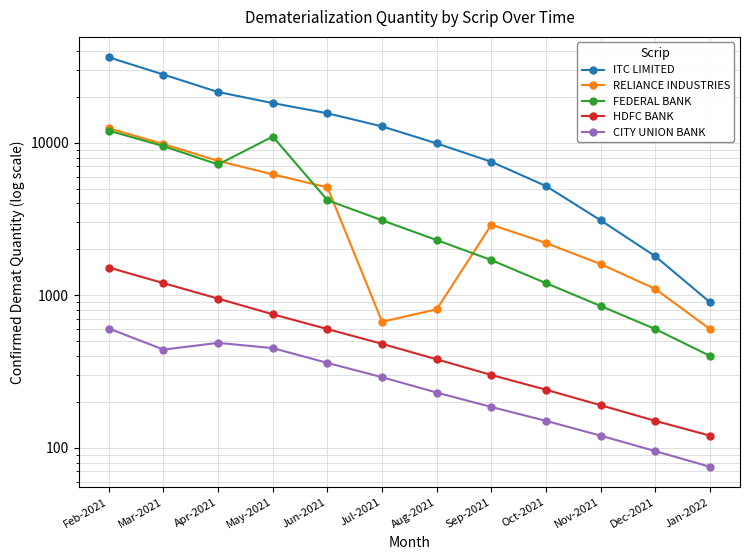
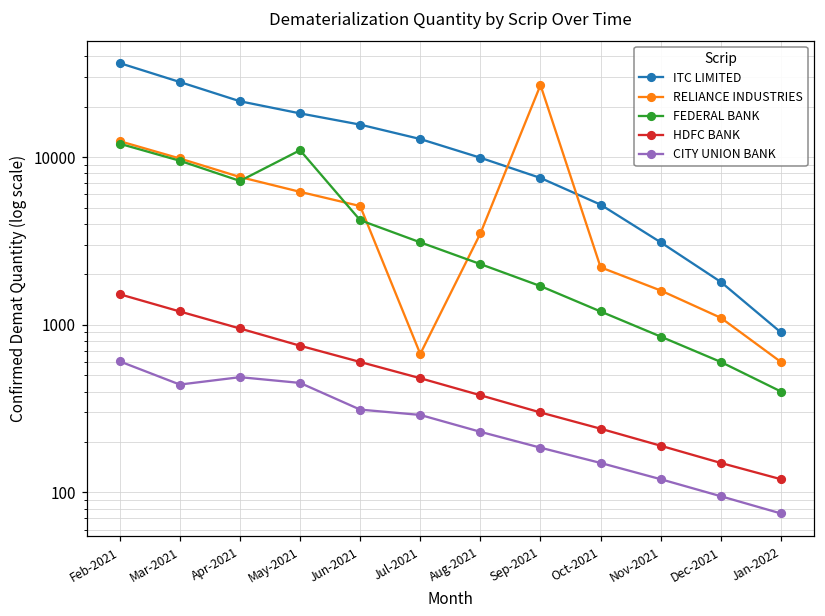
CITY UNION BANK, Jun-2021: 360 -> 310
RELIANCE INDUSTRIES, Aug-2021: 800 -> 3500
RELIANCE INDUSTRIES, Sep-2021: 2900 -> 27000
